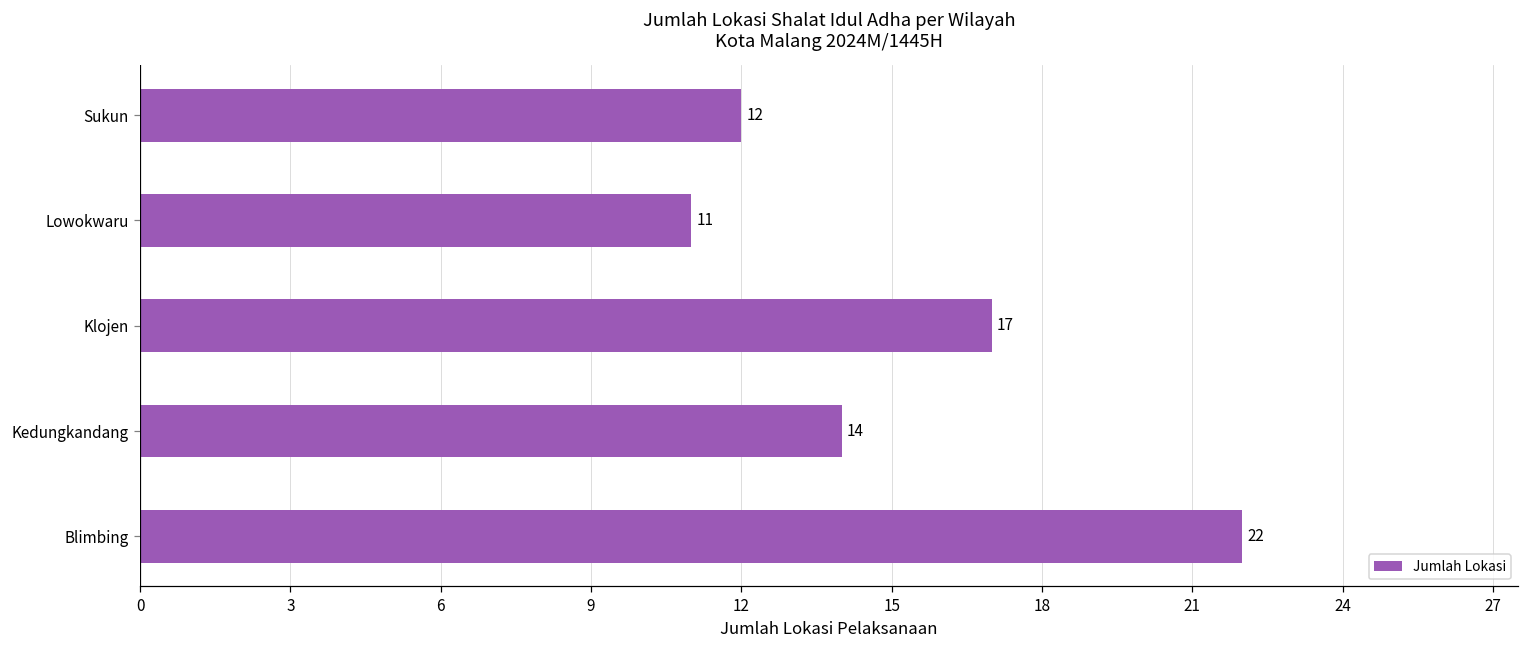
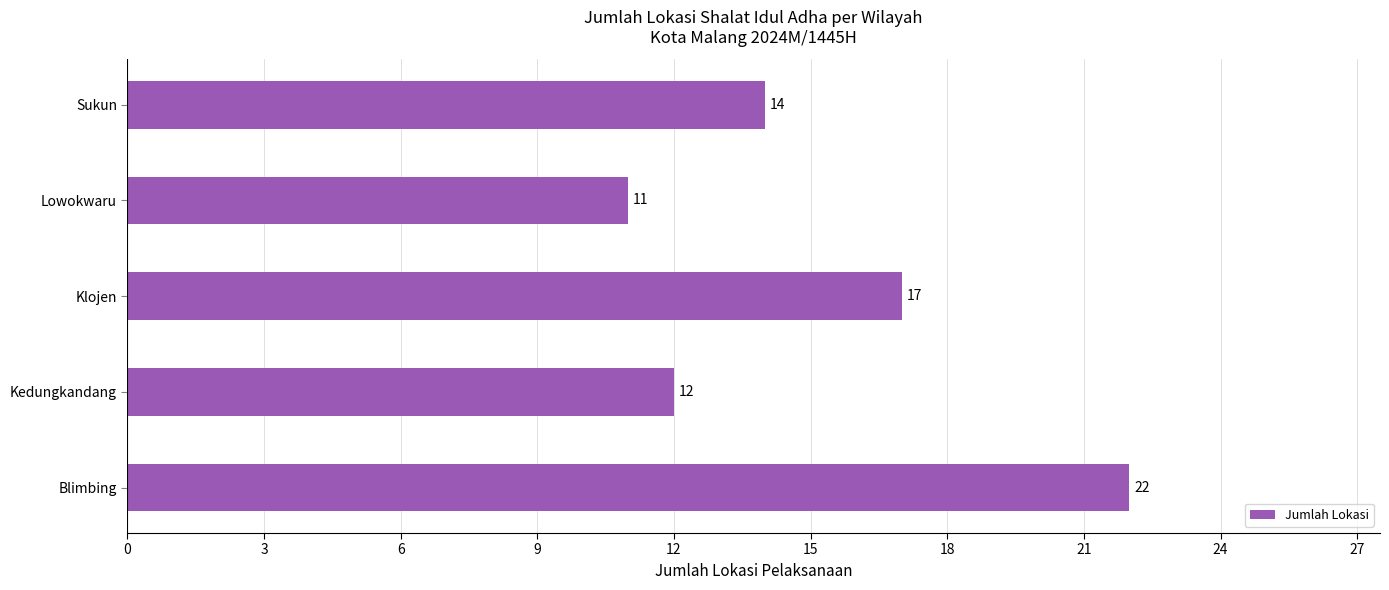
Sukun: 12 -> 14
Kedungkandang: 14 -> 12
